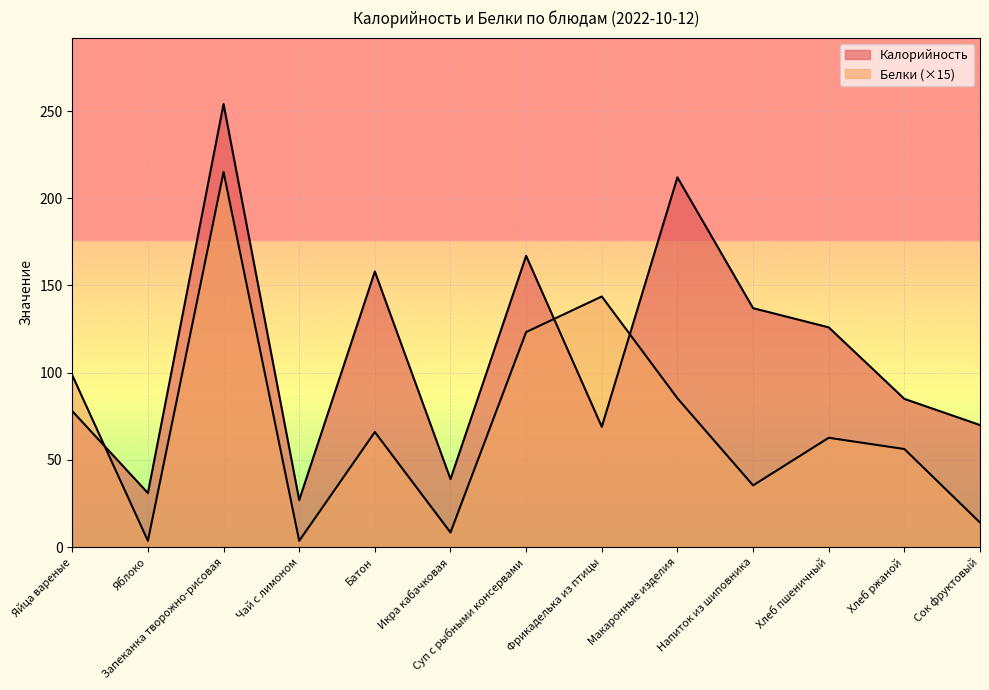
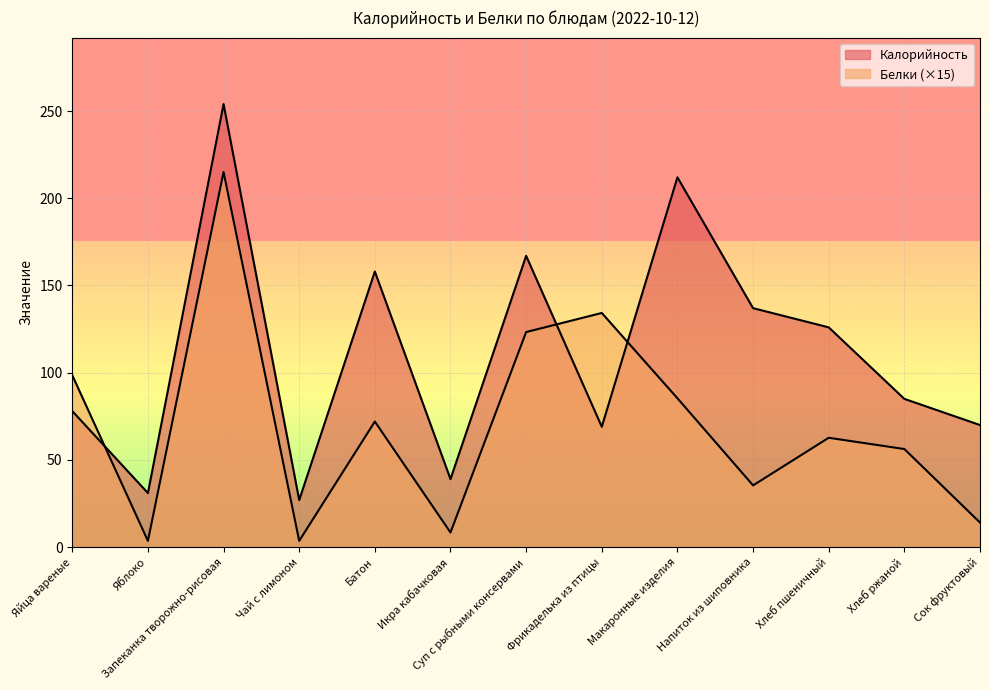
Белки (×15), Батон: 66 -> 72
Белки (×15), Фрикаделька из птицы: 144 -> 134
